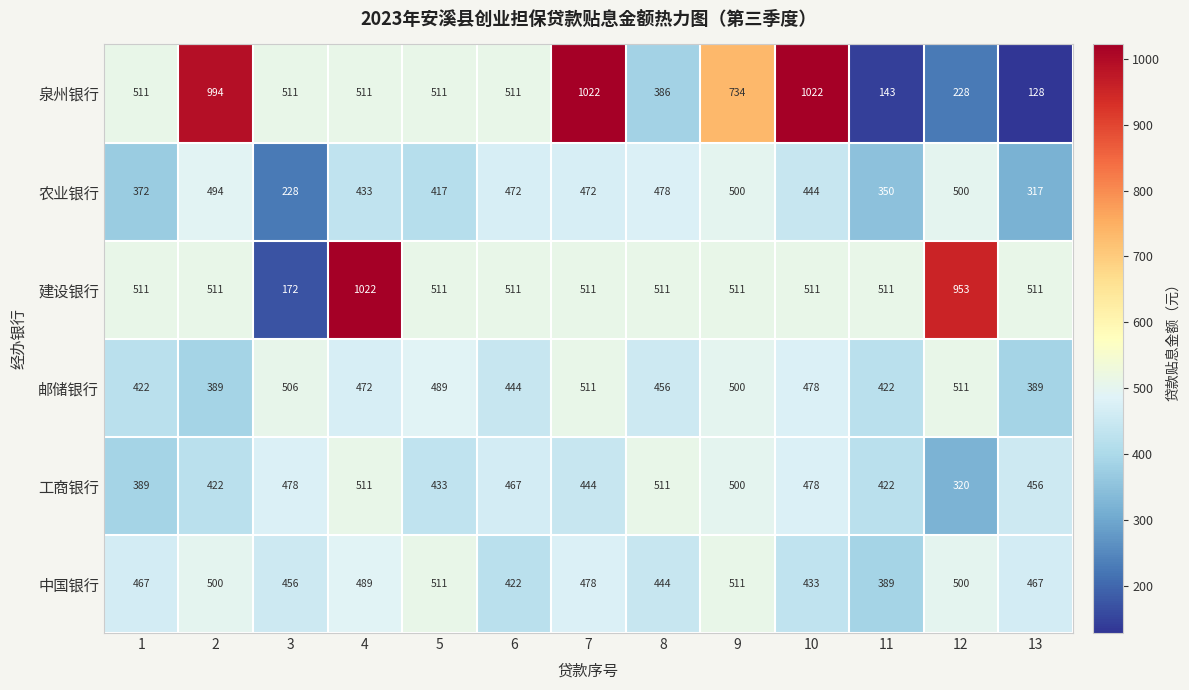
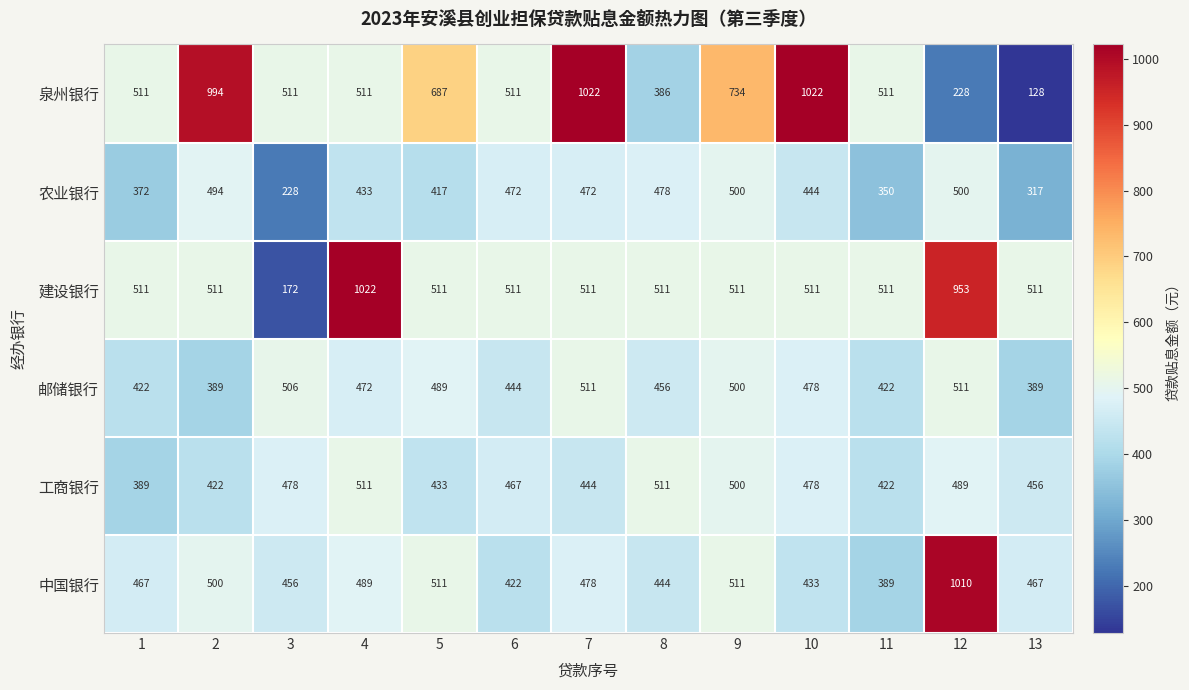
泉州银行, 5: 511 -> 687
泉州银行, 11: 143 -> 511
工商银行, 12: 320 -> 489
中国银行, 12: 500 -> 1010
